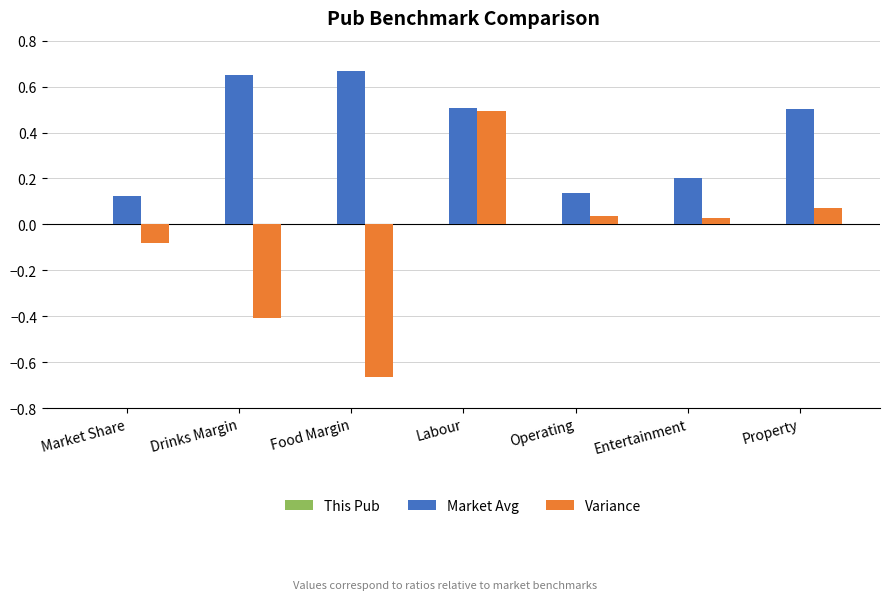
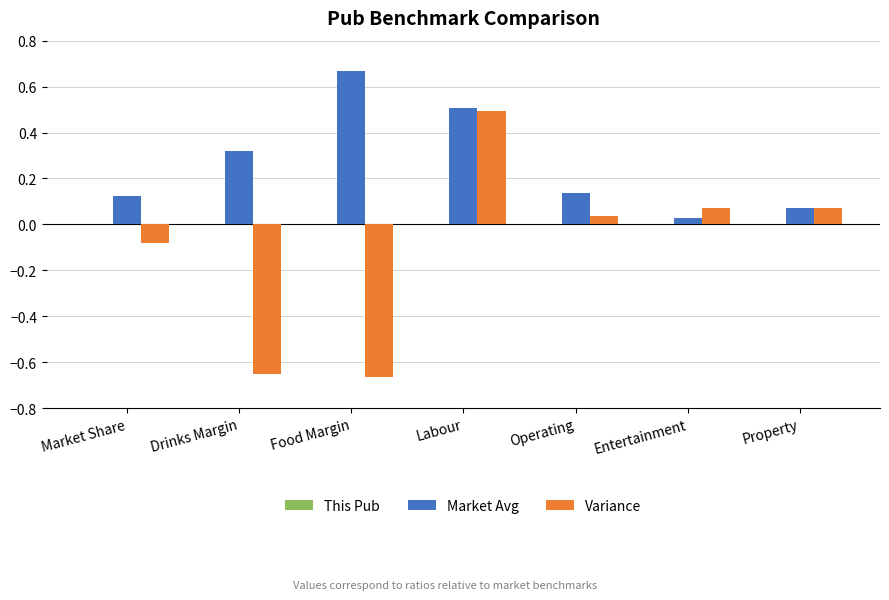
Market Avg, Drinks Margin: 0.65 -> 0.32
Variance, Drinks Margin: -0.41 -> -0.65
Market Avg, Entertainment: 0.20 -> 0.03
Variance, Entertainment: 0.03 -> 0.07
Market Avg, Property: 0.50 -> 0.07
